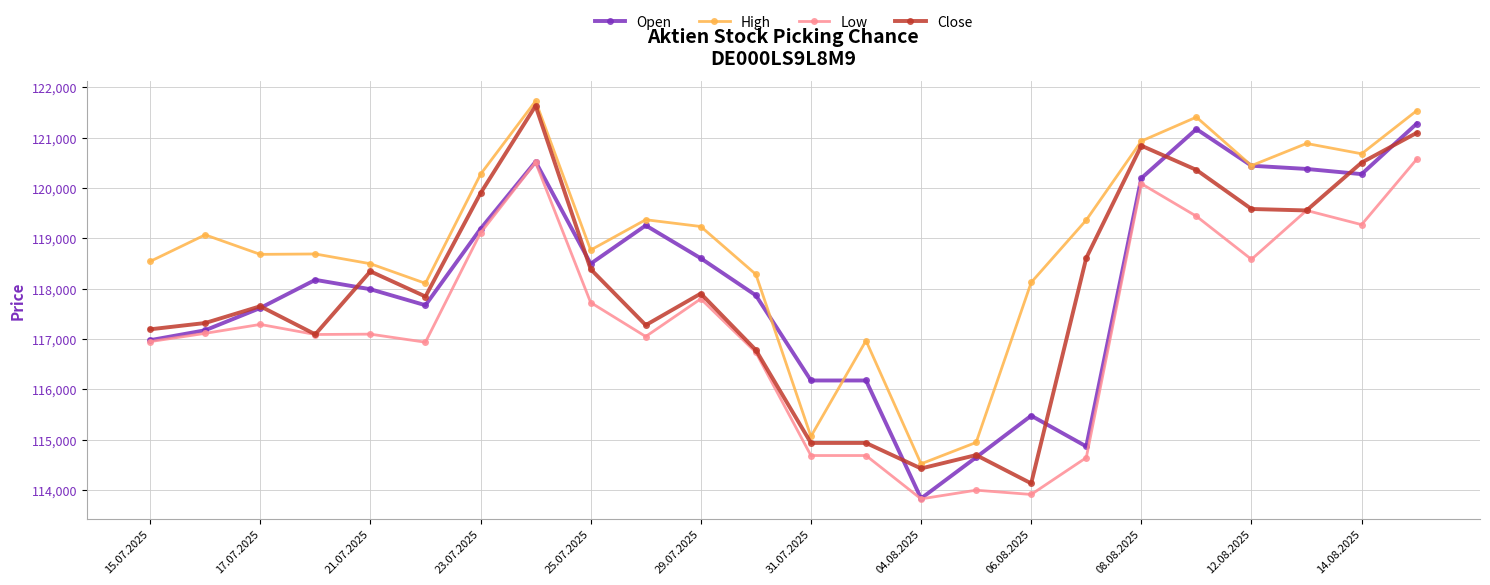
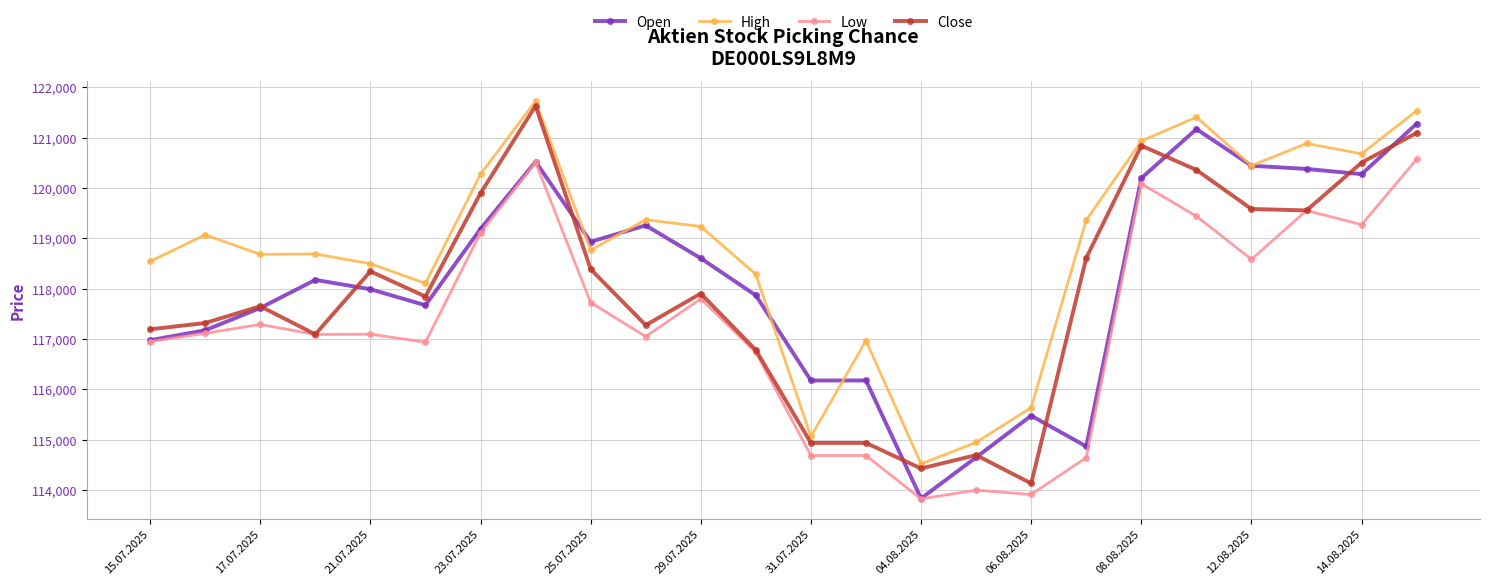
Open, 25.07.2025: 118,500 -> 118,900
High, 06.08.2025: 118,100 -> 115,600
